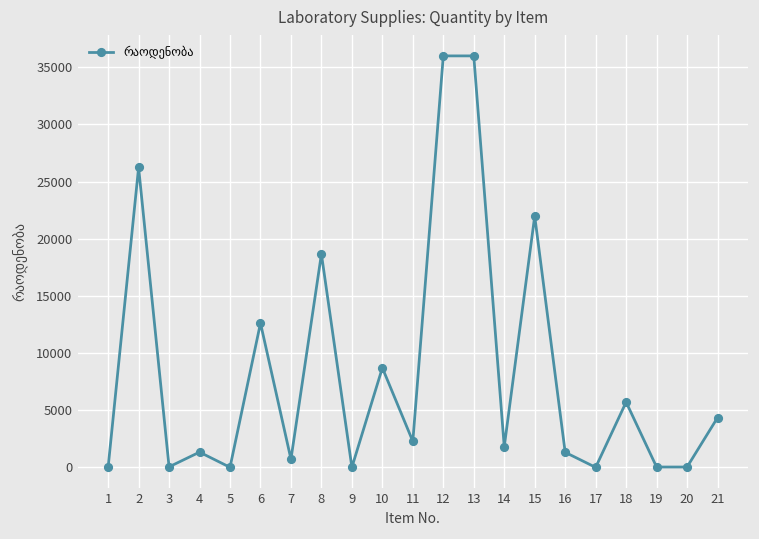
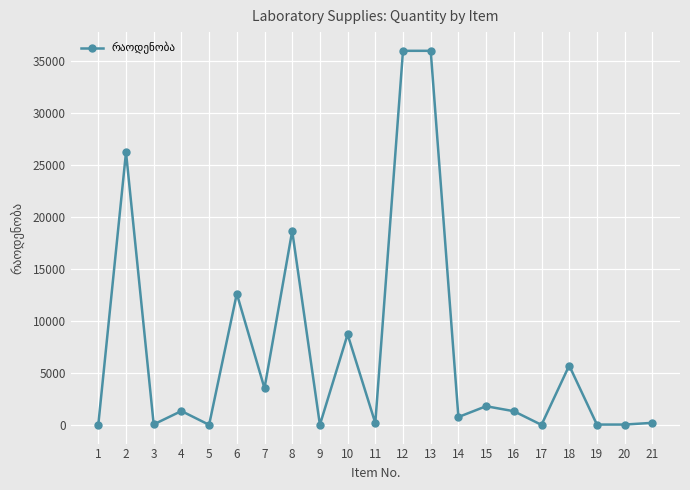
7: 700 -> 3500
11: 2300 -> 200
14: 1800 -> 800
15: 22000 -> 1800
21: 4400 -> 200
